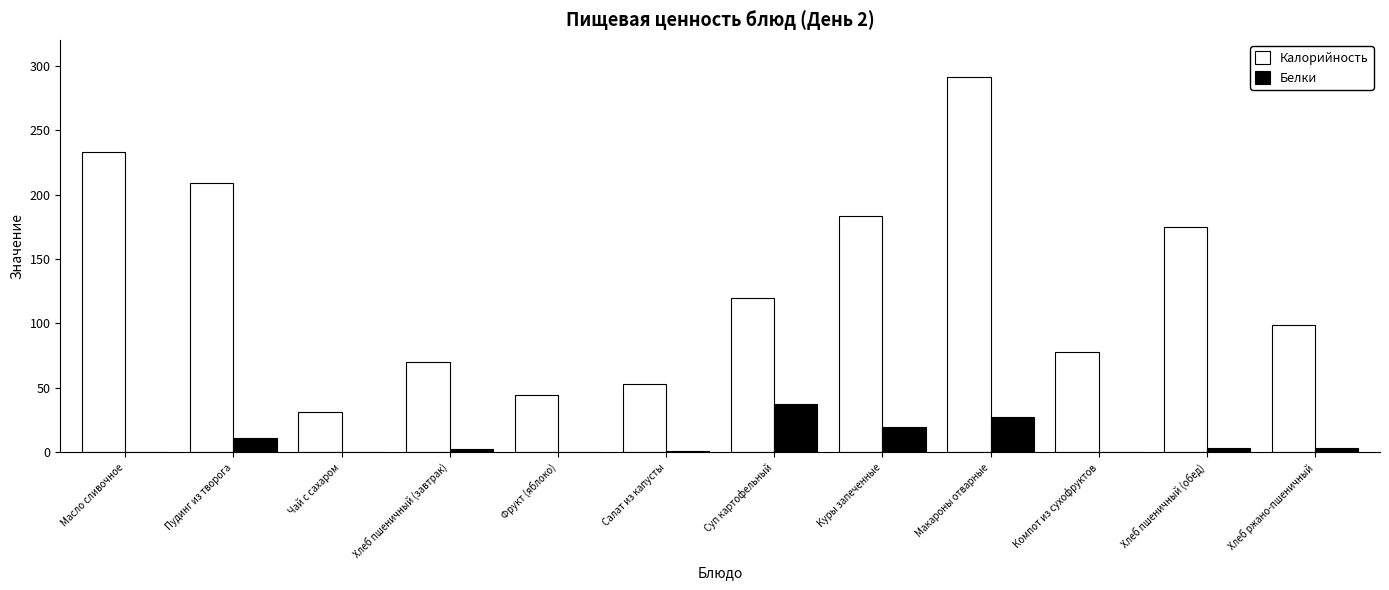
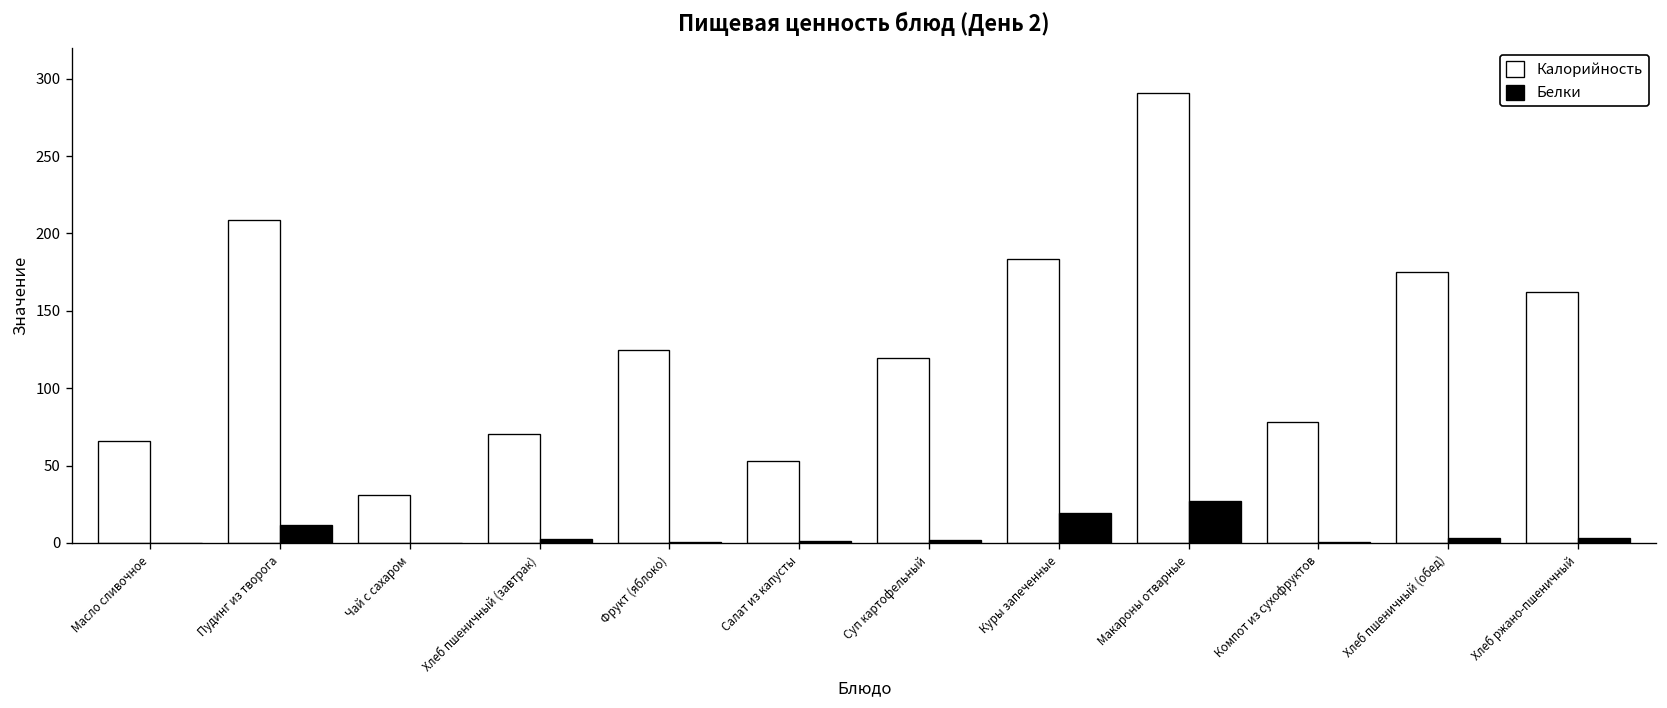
Калорийность, Масло сливочное: 233 -> 66
Калорийность, Фрукт (яблоко): 44 -> 125
Белки, Суп картофельный: 38 -> 2
Калорийность, Хлеб ржано-пшеничный: 99 -> 162
